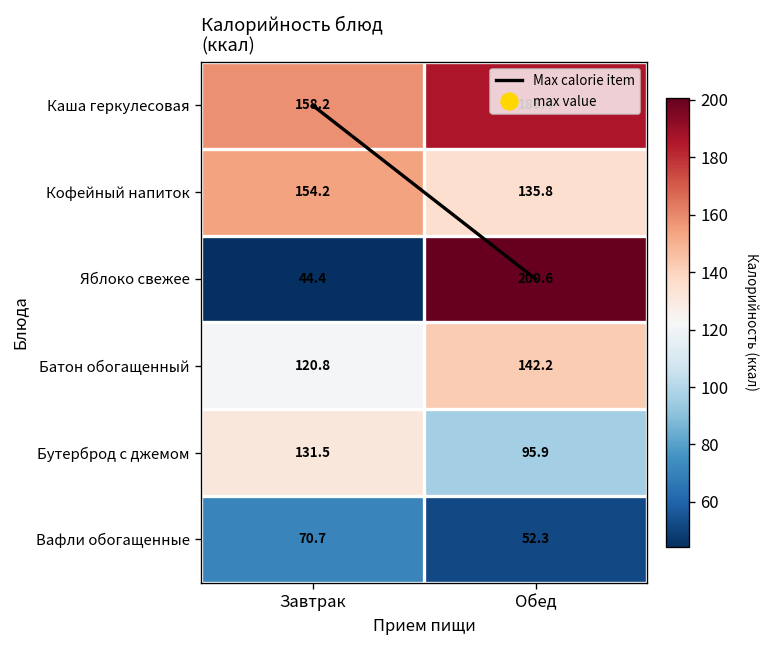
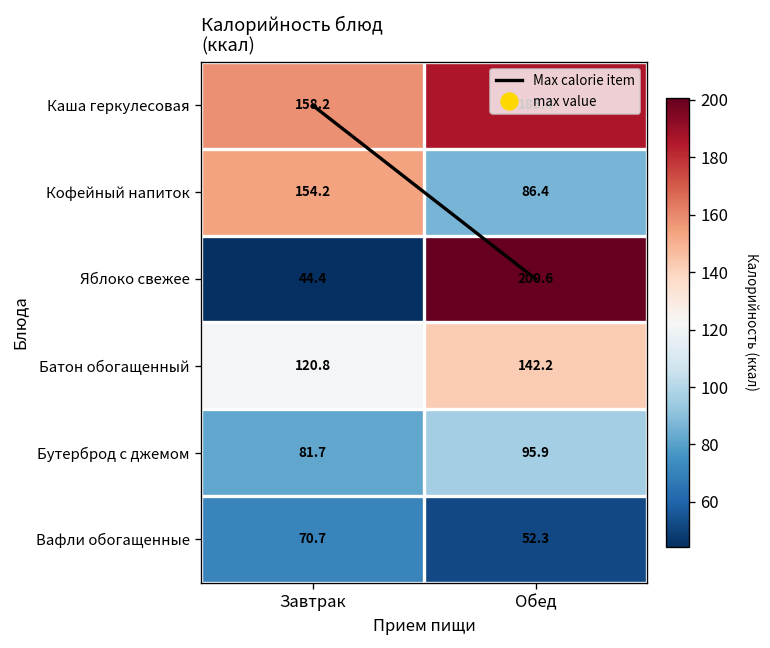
Кофейный напиток, Обед: 135.8 -> 86.4
Бутерброд с джемом, Завтрак: 131.5 -> 81.7
